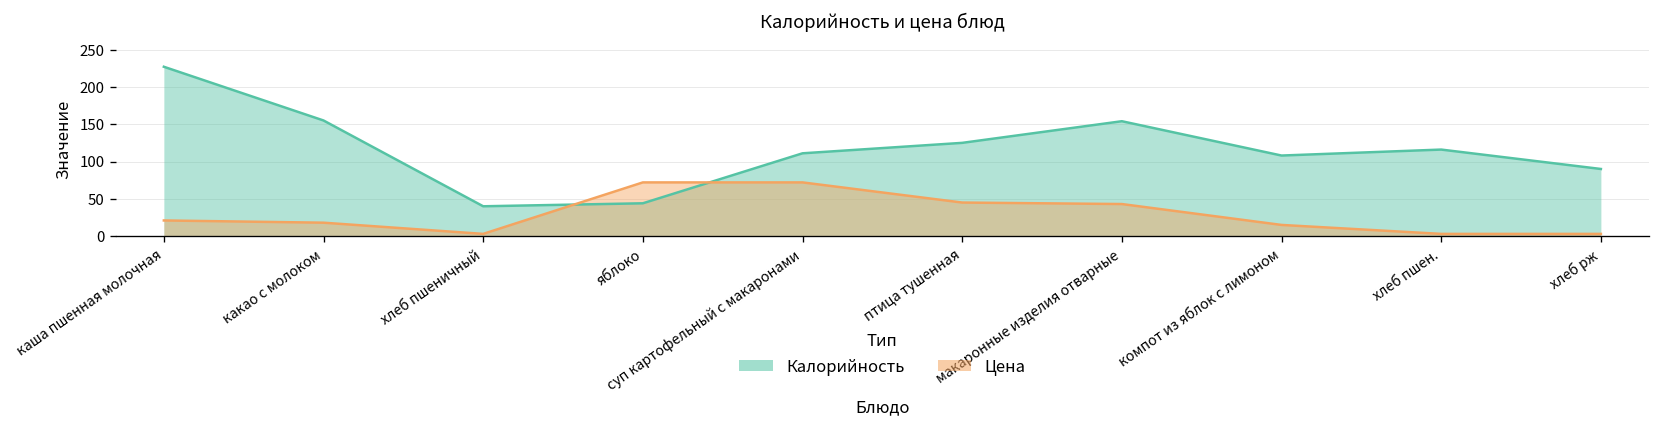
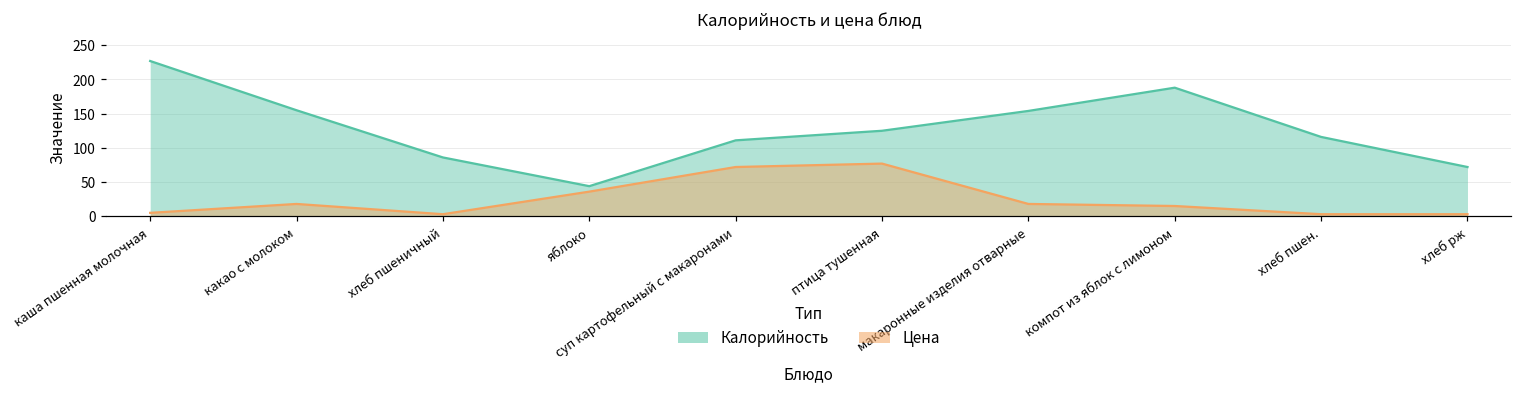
Цена, каша пшенная молочная: 20 -> 10
Калорийность, хлеб пшеничный: 40 -> 90
Цена, яблоко: 70 -> 40
Цена, птица тушенная: 50 -> 80
Цена, макаронные изделия отварные: 40 -> 20
Калорийность, компот из яблок с лимоном: 110 -> 190
Калорийность, хлеб рж: 90 -> 70
